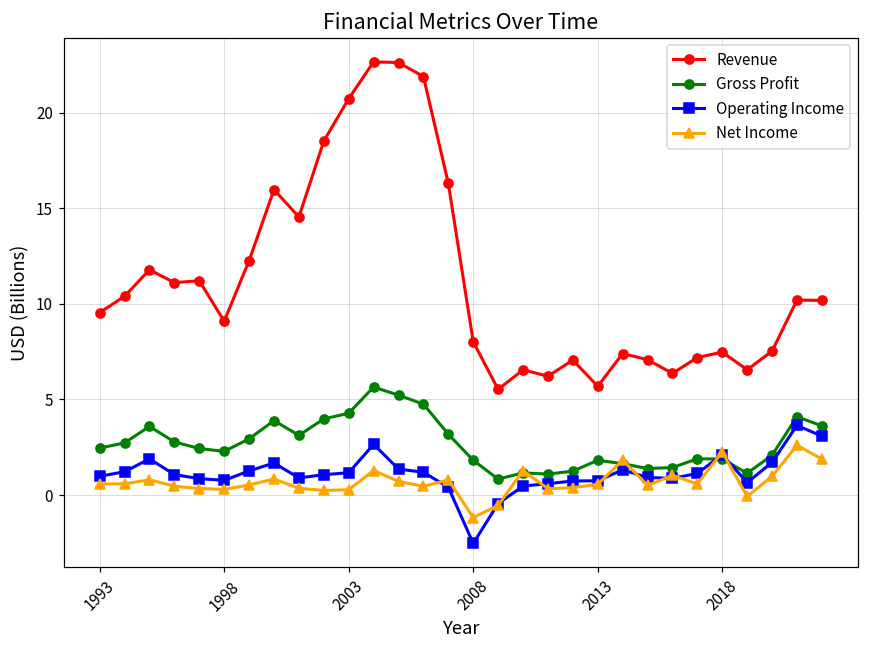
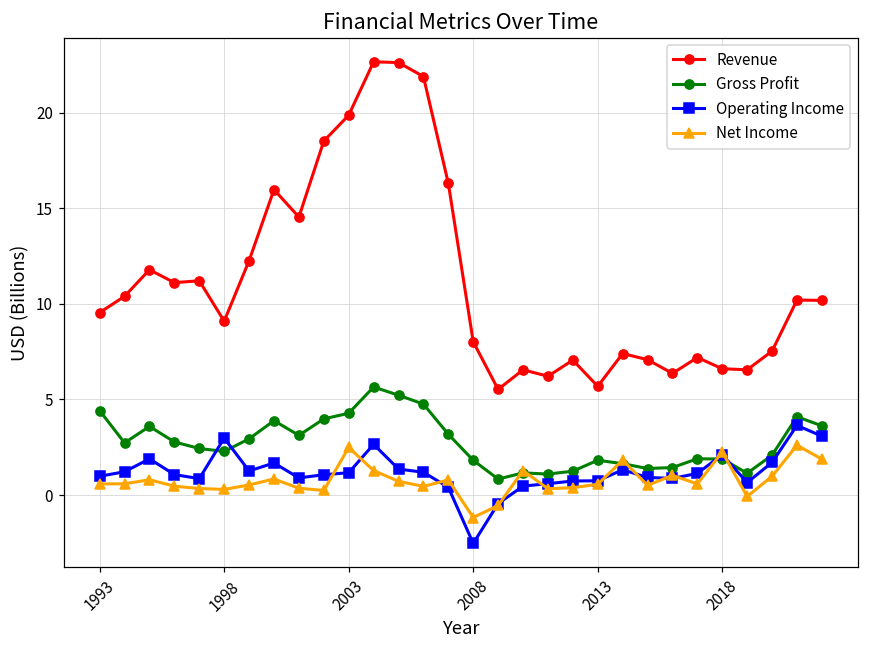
Gross Profit, 1993: 2.5 -> 4.4
Operating Income, 1998: 0.8 -> 3.0
Revenue, 2003: 20.7 -> 19.9
Net Income, 2003: 0.3 -> 2.5
Revenue, 2018: 7.5 -> 6.6
